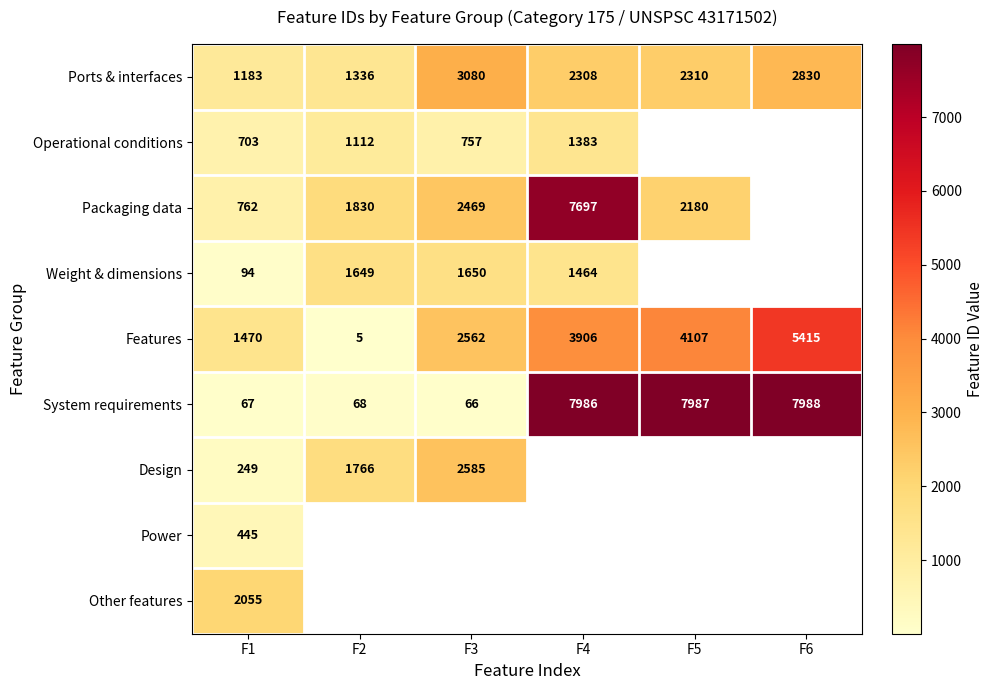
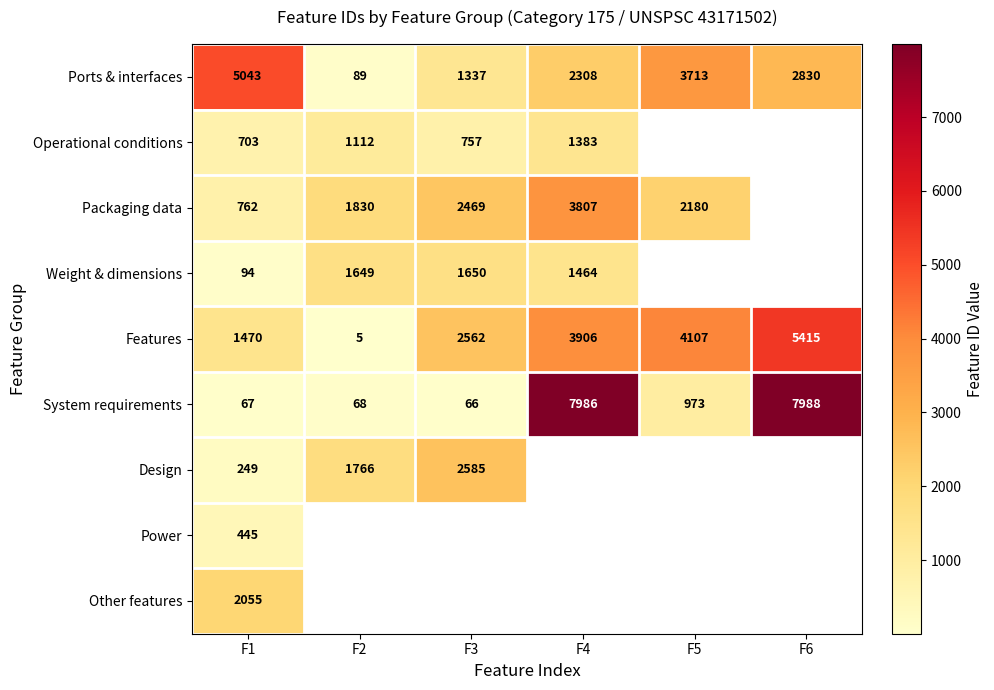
Ports & interfaces, F1: 1183 -> 5043
Ports & interfaces, F2: 1336 -> 89
Ports & interfaces, F3: 3080 -> 1337
Ports & interfaces, F5: 2310 -> 3713
Packaging data, F4: 7697 -> 3807
System requirements, F5: 7987 -> 973
